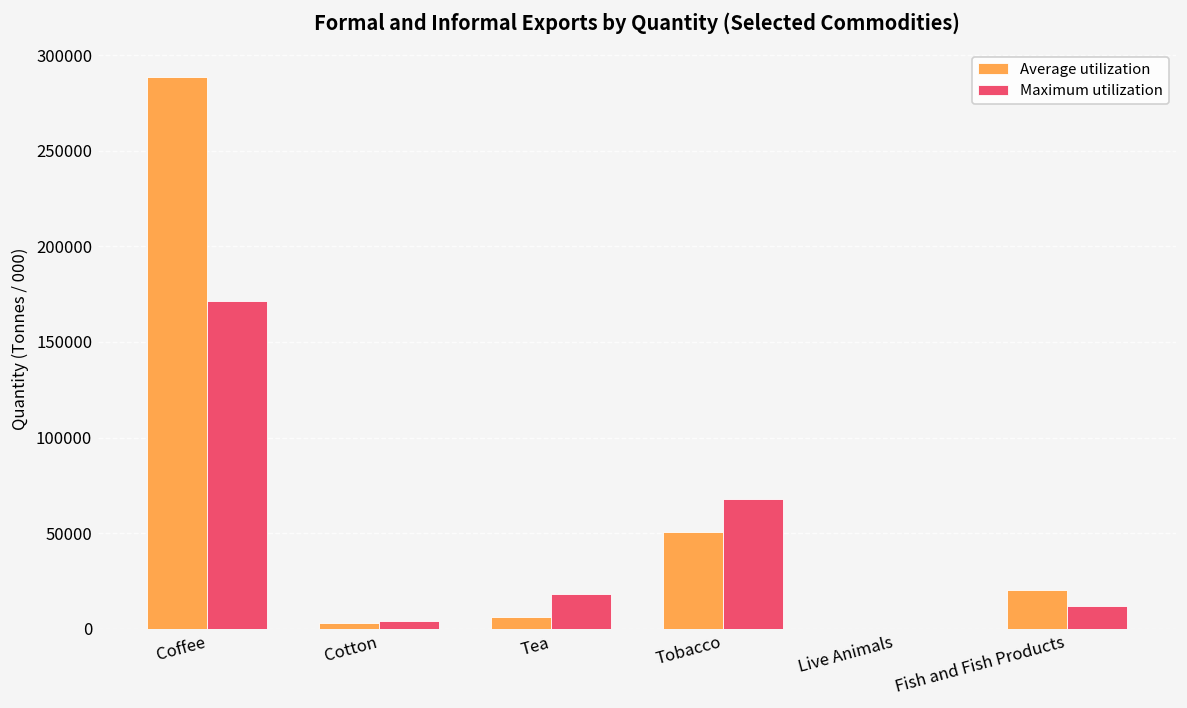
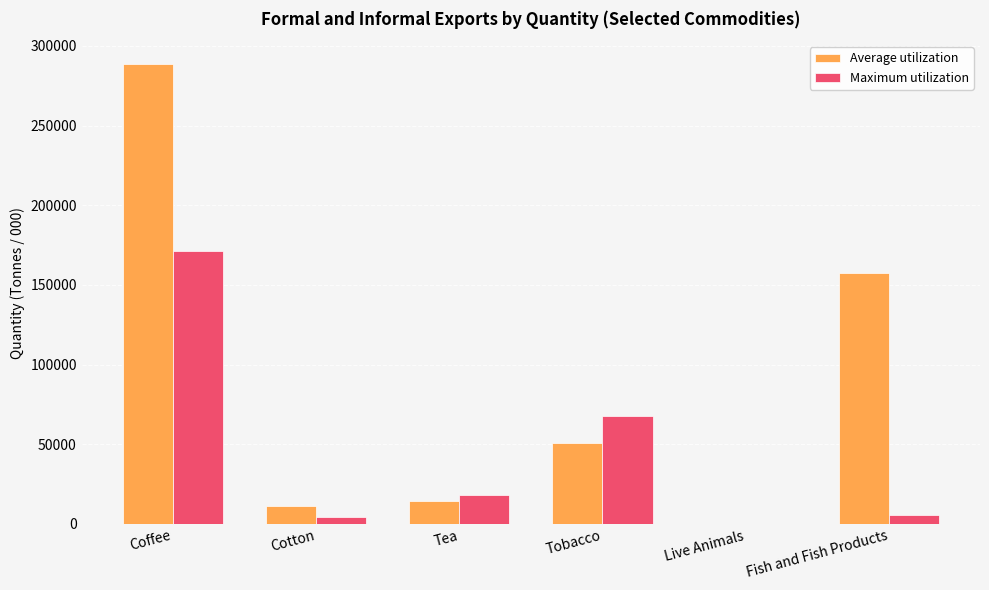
Average utilization, Cotton: 3000 -> 11000
Average utilization, Tea: 6000 -> 15000
Average utilization, Fish and Fish Products: 20000 -> 157000
Maximum utilization, Fish and Fish Products: 12000 -> 5000
